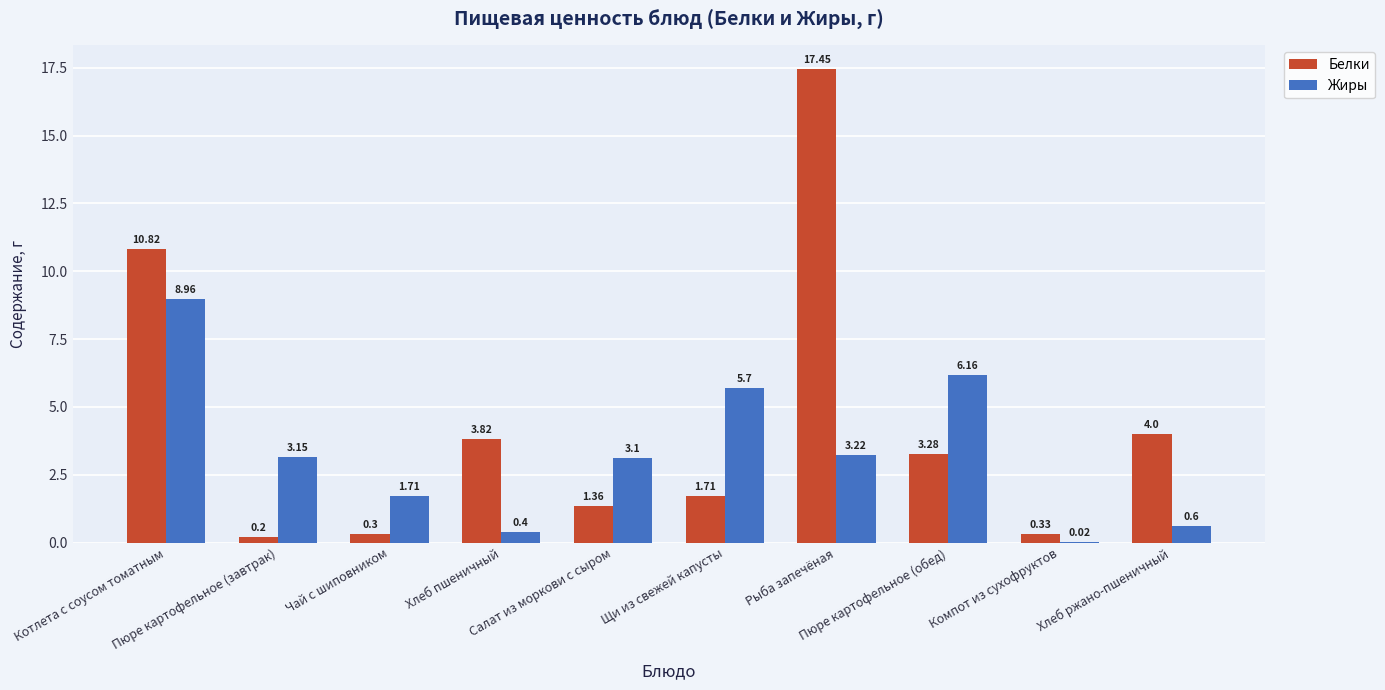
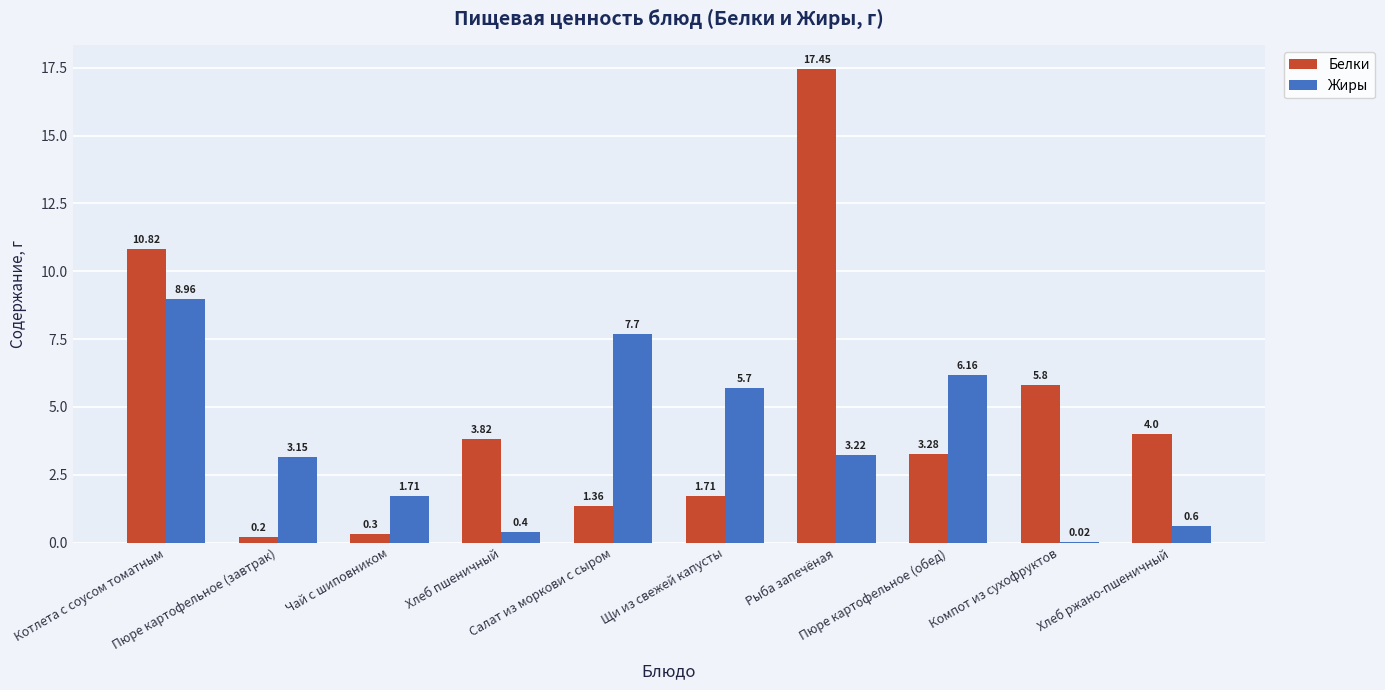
Жиры, Салат из моркови с сыром: 3.1 -> 7.7
Белки, Компот из сухофруктов: 0.33 -> 5.8
